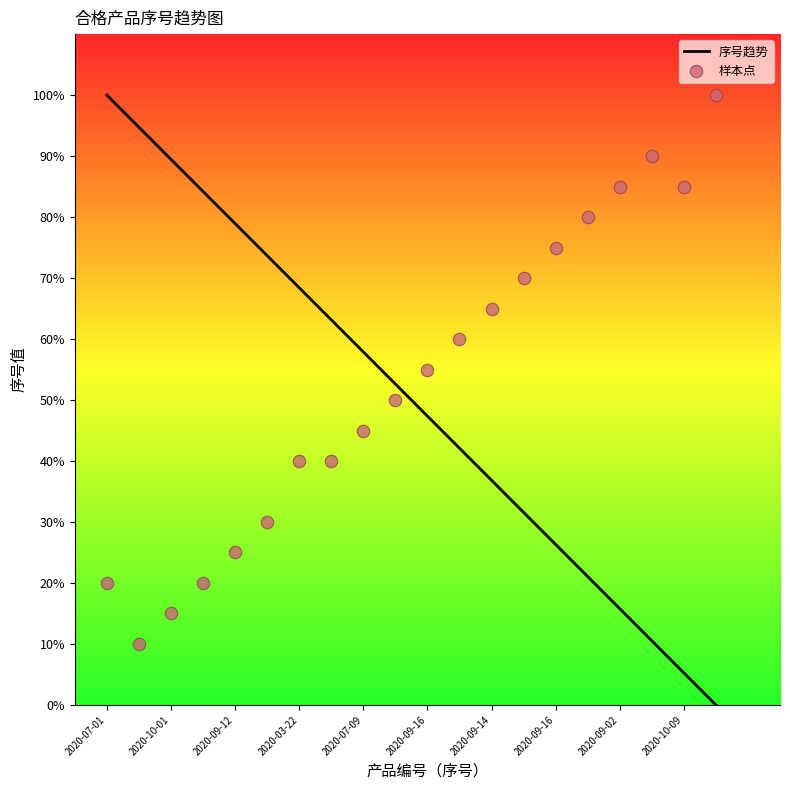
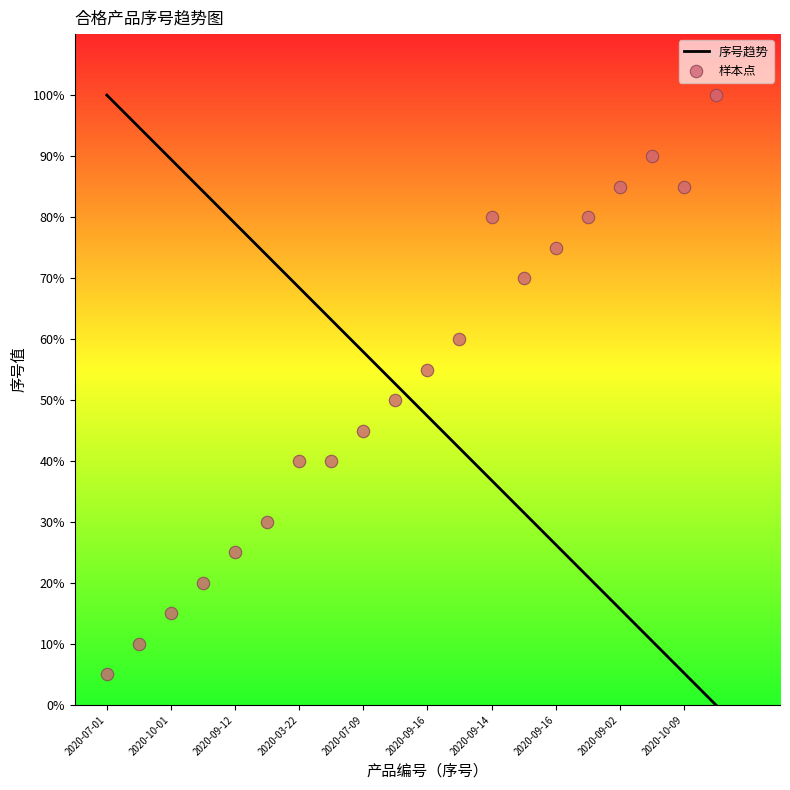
样本点, 2020-07-01: 20% -> 5%
样本点, 2020-09-14: 65% -> 80%
